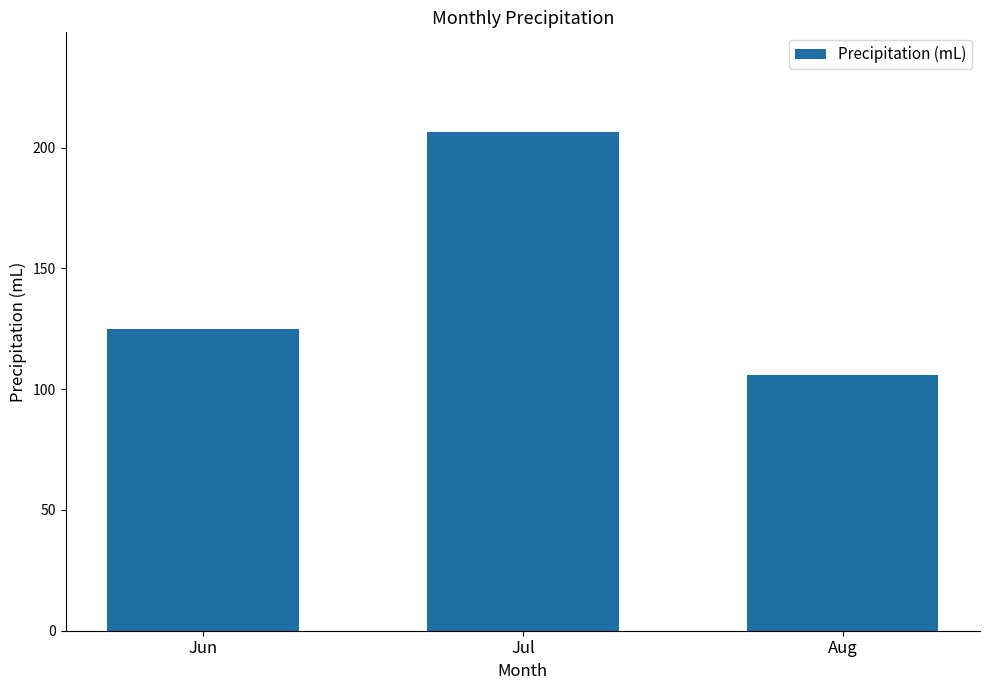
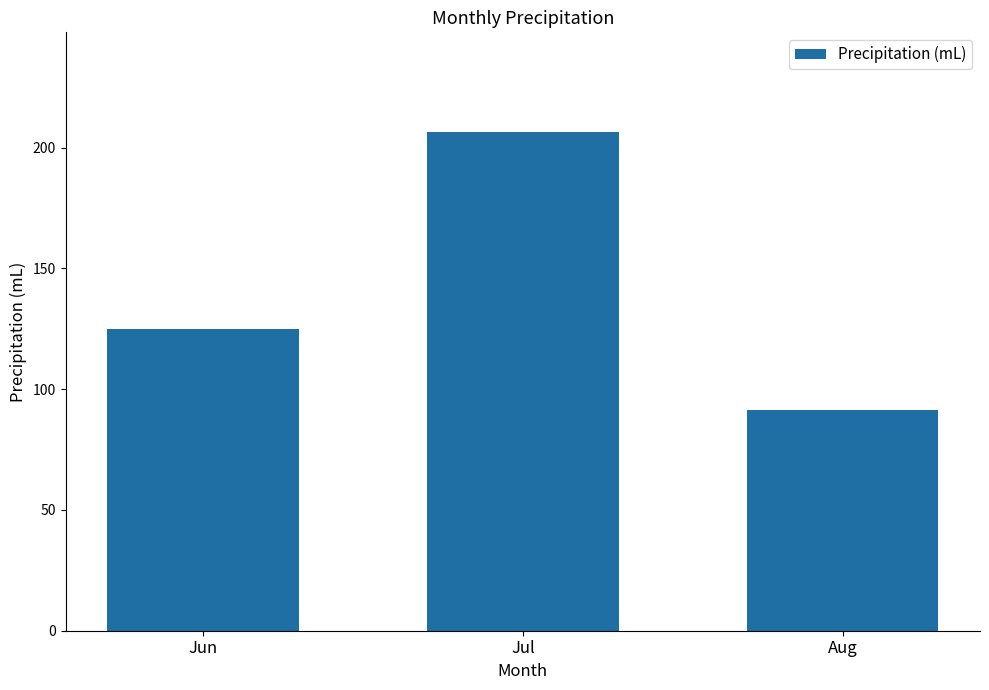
Aug: 106 -> 91
